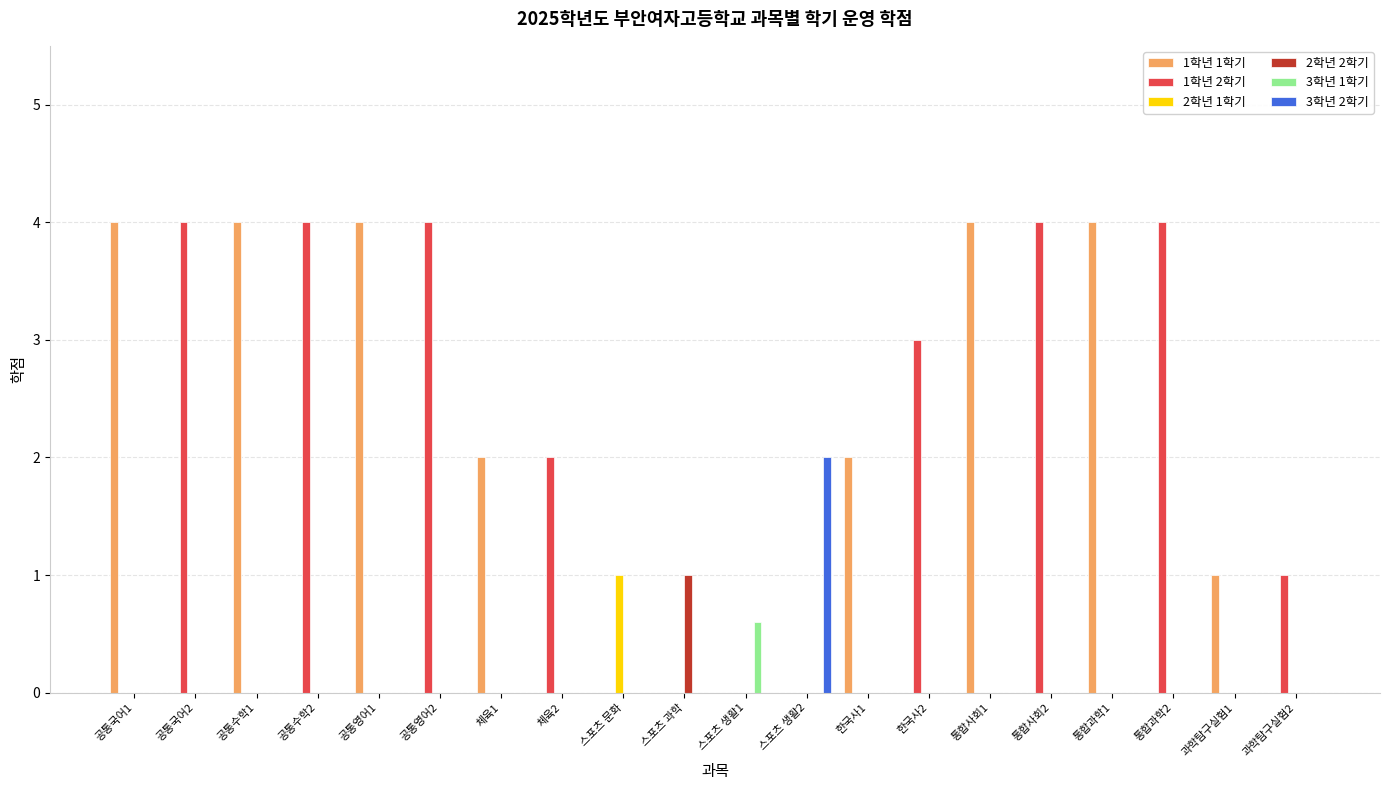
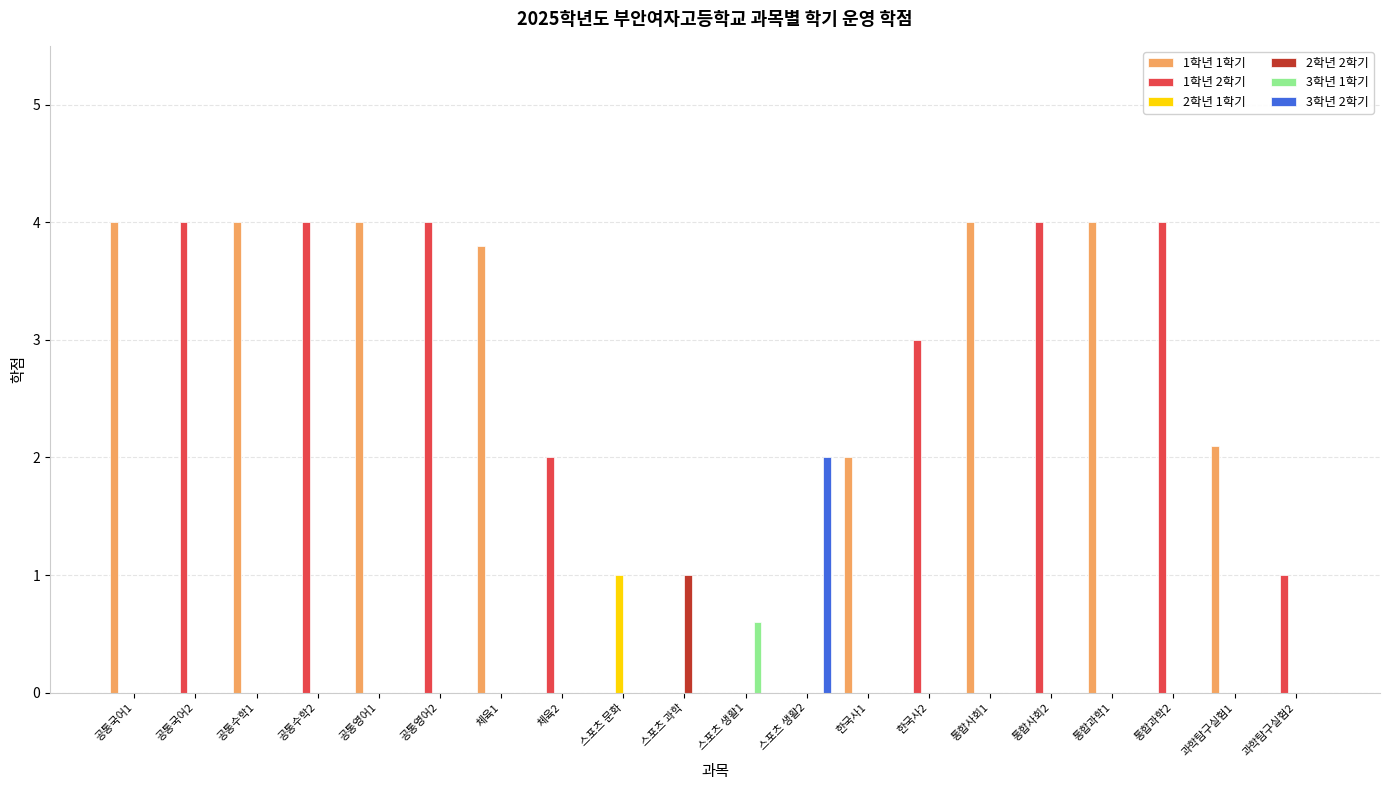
1학년 1학기, 체육1: 2.0 -> 3.8
1학년 1학기, 과학탐구실험1: 1.0 -> 2.1
